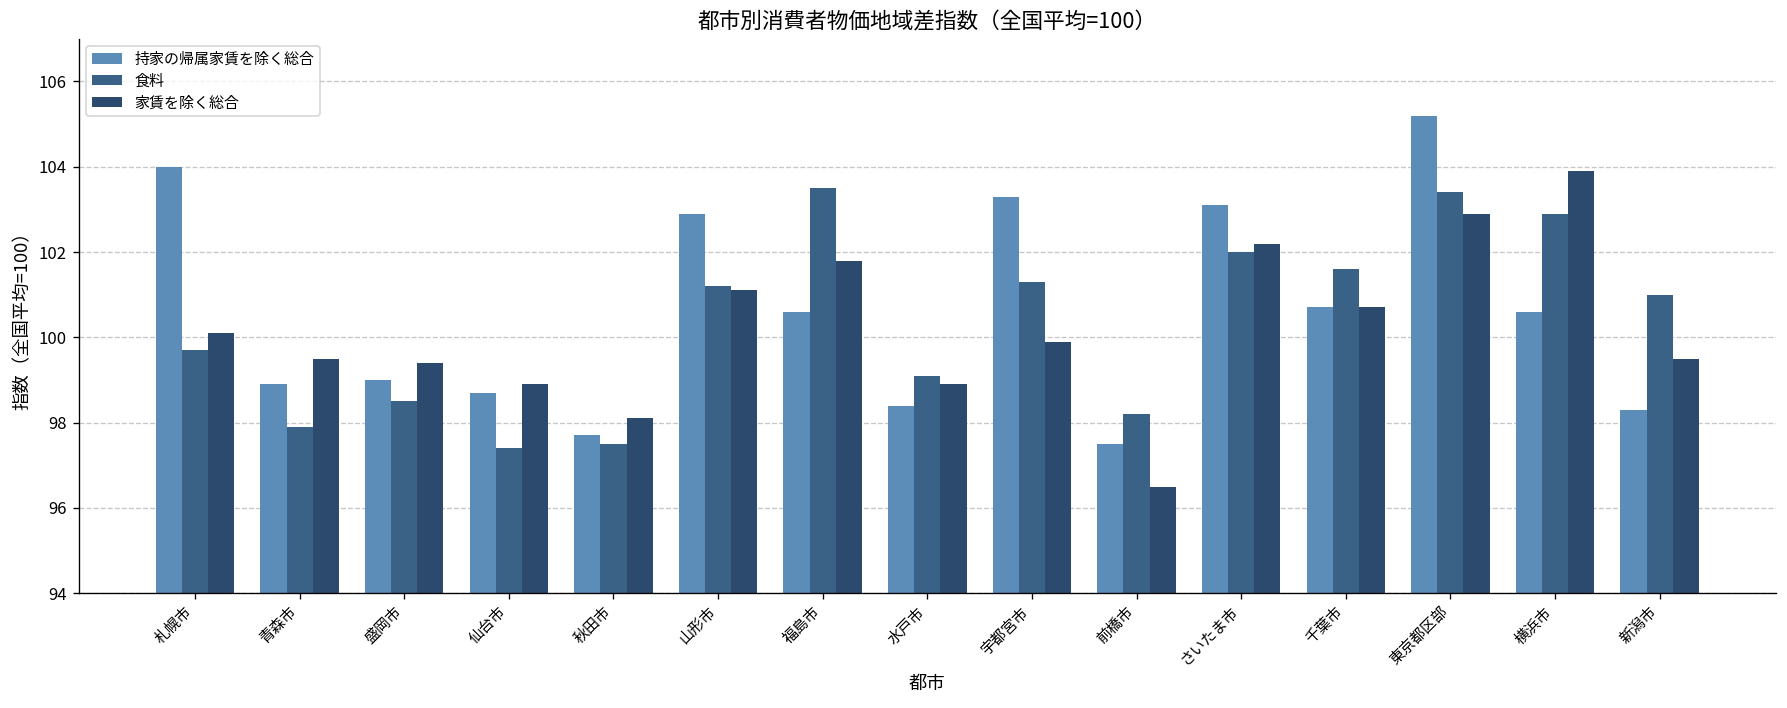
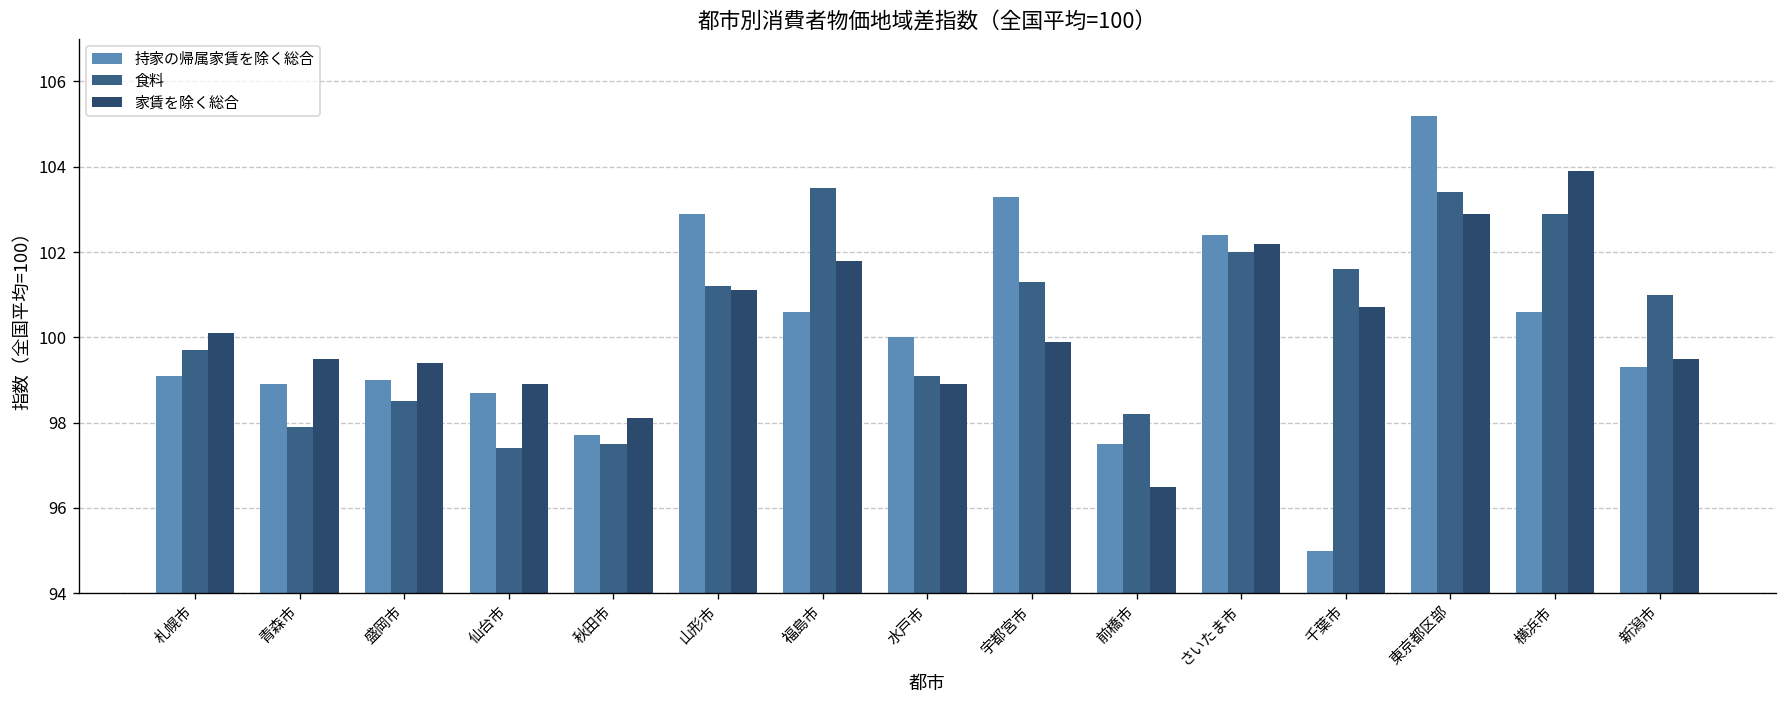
持家の帰属家賃を除く総合, 札幌市: 104.0 -> 99.1
持家の帰属家賃を除く総合, 水戸市: 98.4 -> 100.0
持家の帰属家賃を除く総合, さいたま市: 103.1 -> 102.4
持家の帰属家賃を除く総合, 千葉市: 100.7 -> 95.0
持家の帰属家賃を除く総合, 新潟市: 98.3 -> 99.3
